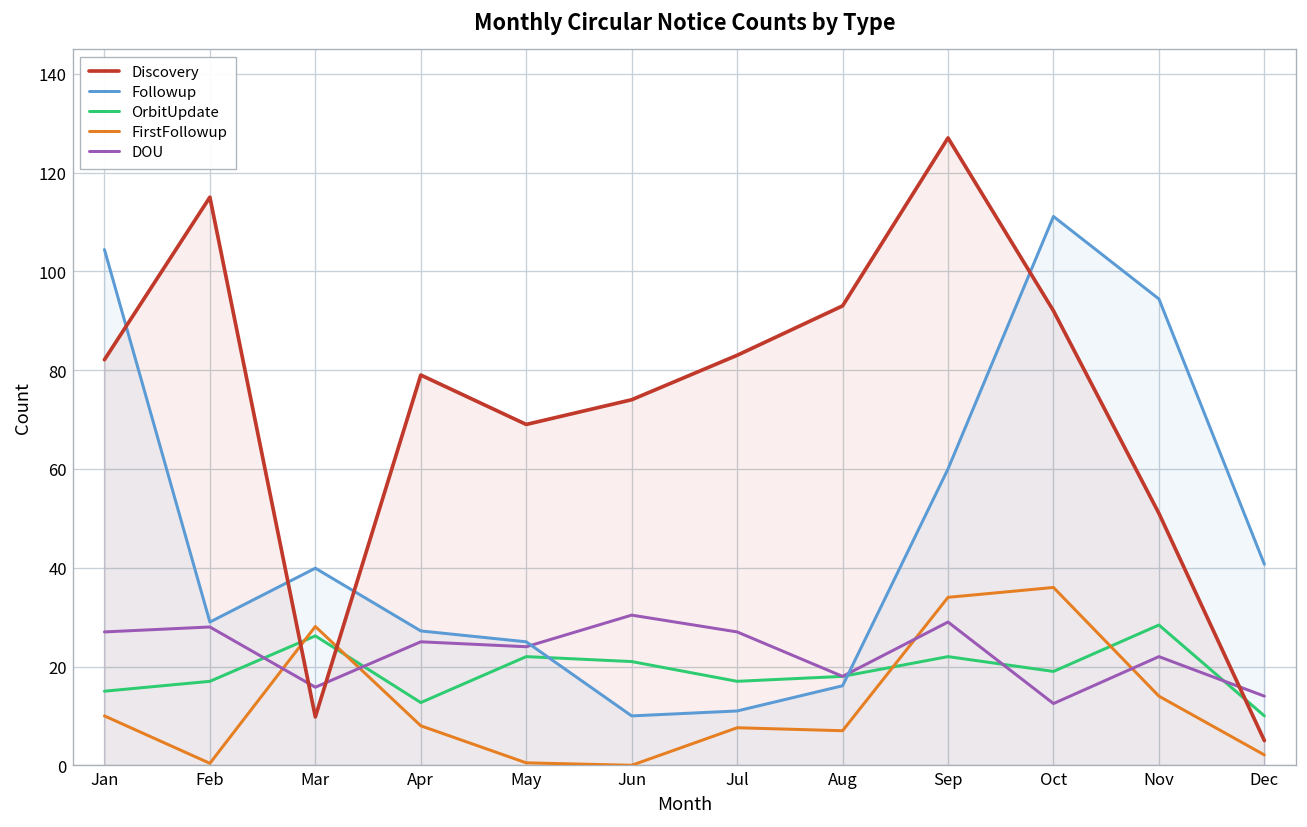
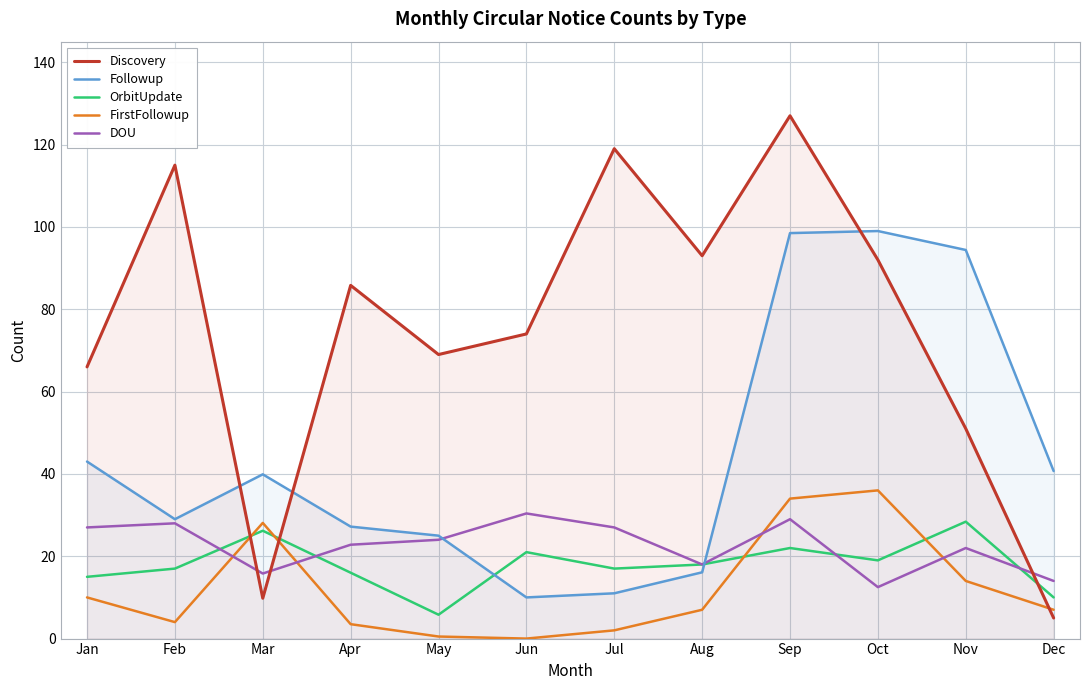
Discovery, Jan: 82 -> 66
Followup, Jan: 104 -> 43
FirstFollowup, Feb: 0 -> 4
Discovery, Apr: 79 -> 86
OrbitUpdate, Apr: 13 -> 16
FirstFollowup, Apr: 8 -> 4
DOU, Apr: 25 -> 23
OrbitUpdate, May: 22 -> 6
Discovery, Jul: 83 -> 119
FirstFollowup, Jul: 8 -> 2
Followup, Sep: 60 -> 99
Followup, Oct: 111 -> 99
FirstFollowup, Dec: 2 -> 7
